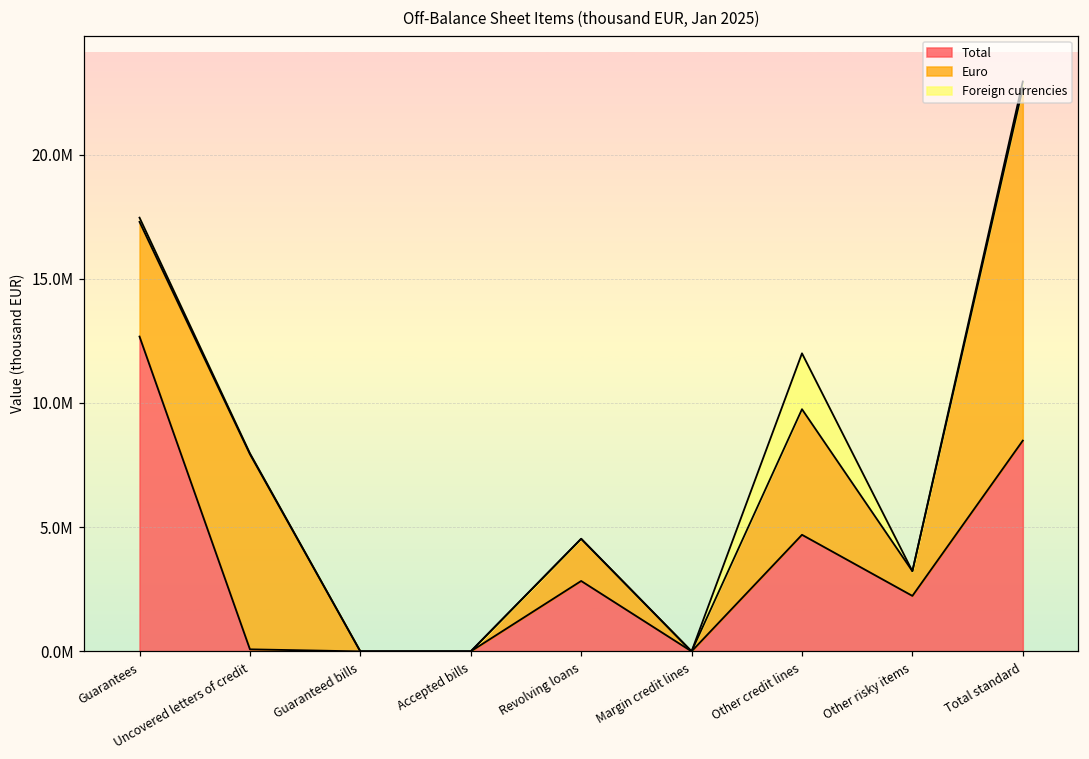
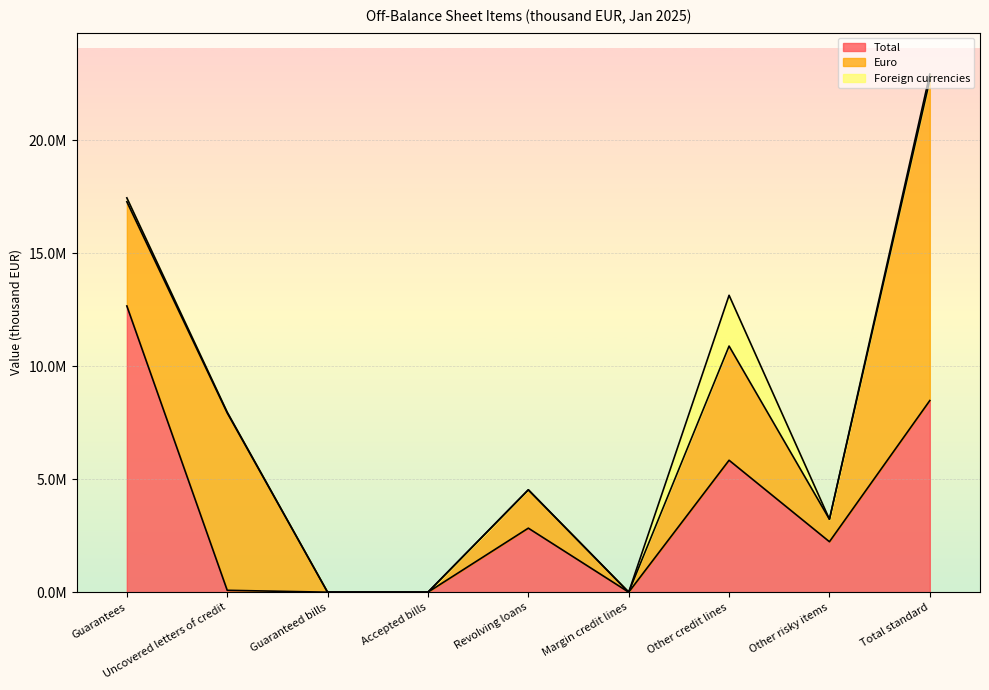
Total, Other credit lines: 4700000 -> 5800000
